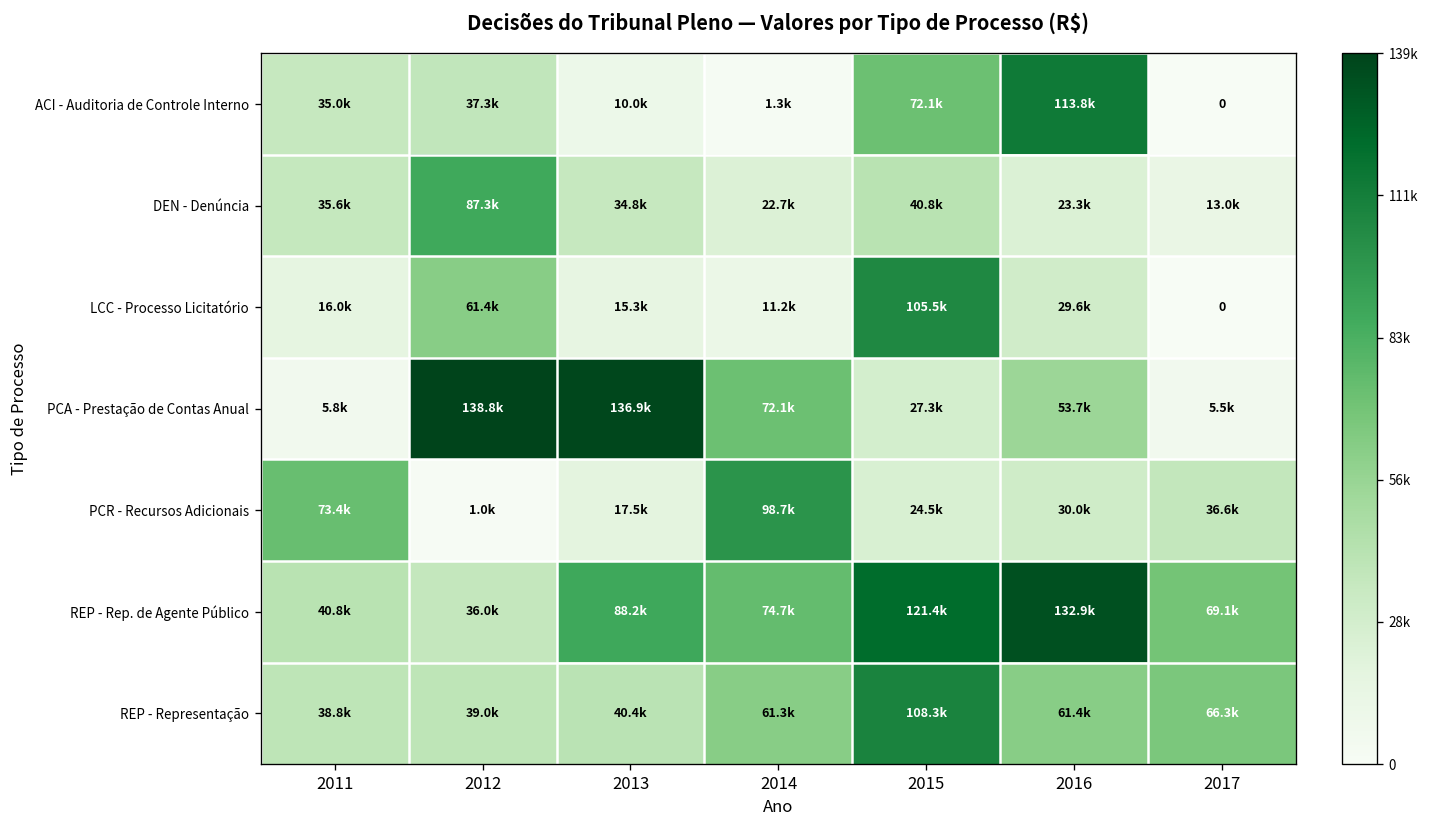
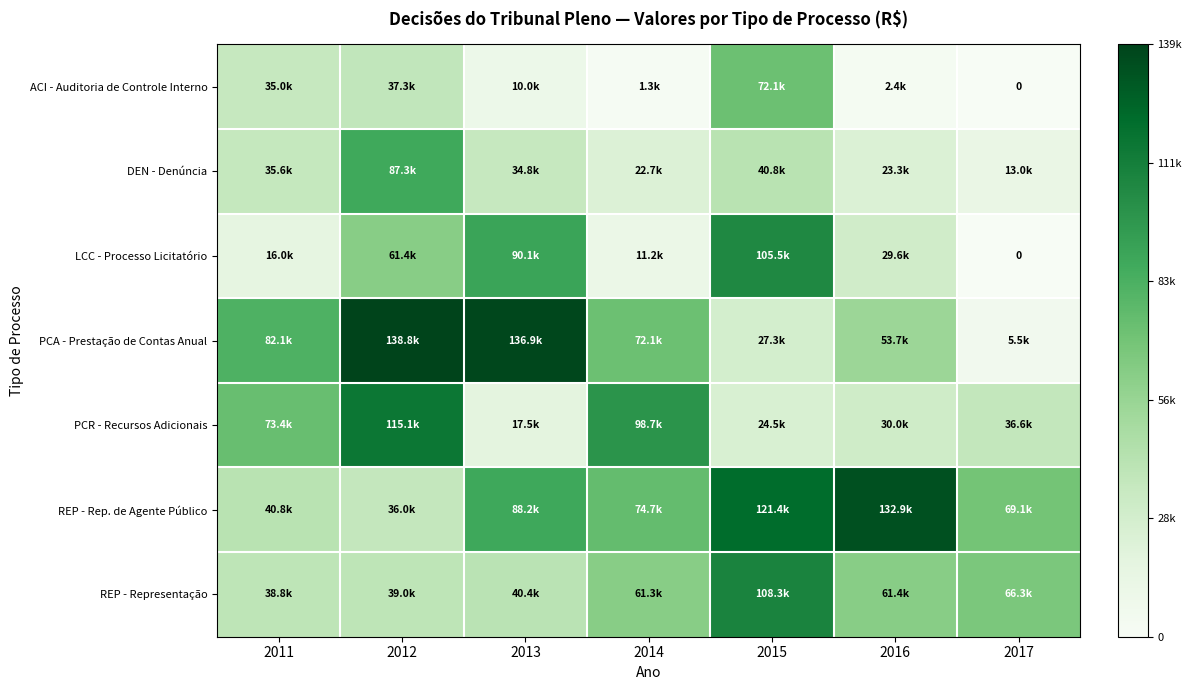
ACI - Auditoria de Controle Interno, 2016: 113.8k -> 2.4k
LCC - Processo Licitatório, 2013: 15.3k -> 90.1k
PCA - Prestação de Contas Anual, 2011: 5.8k -> 82.1k
PCR - Recursos Adicionais, 2012: 1.0k -> 115.1k
